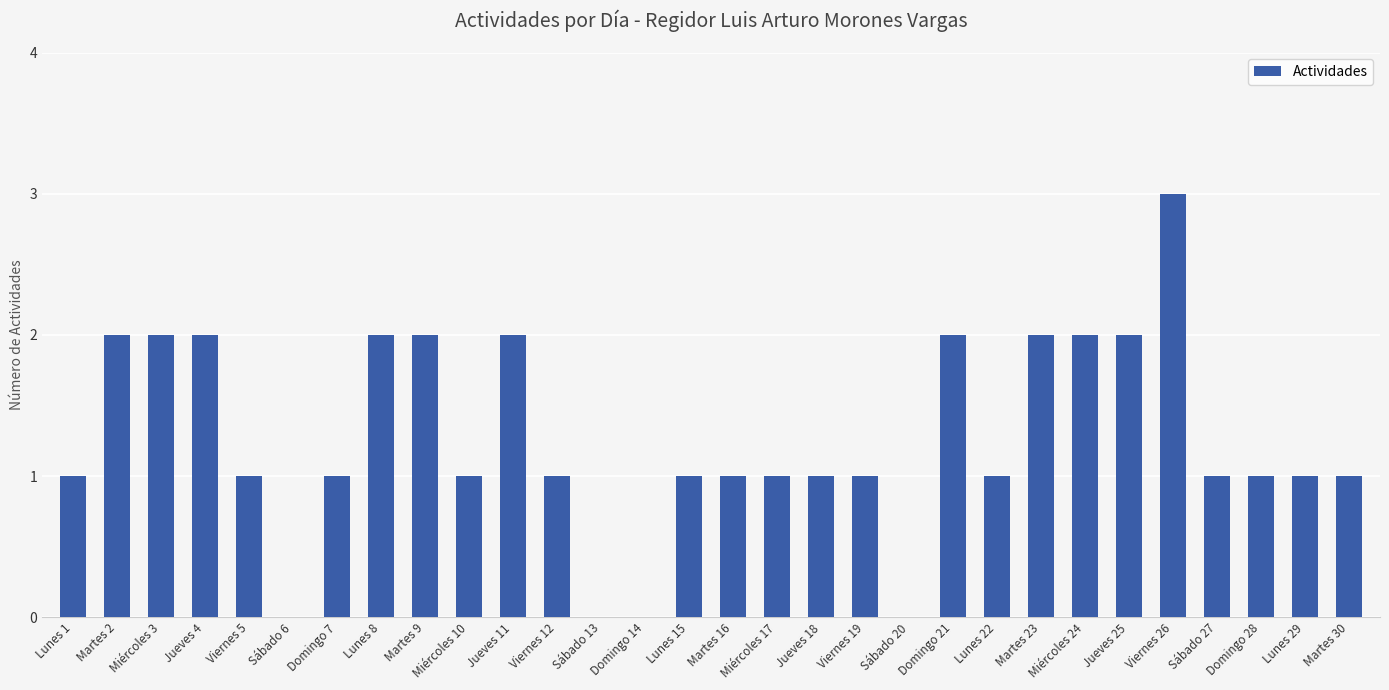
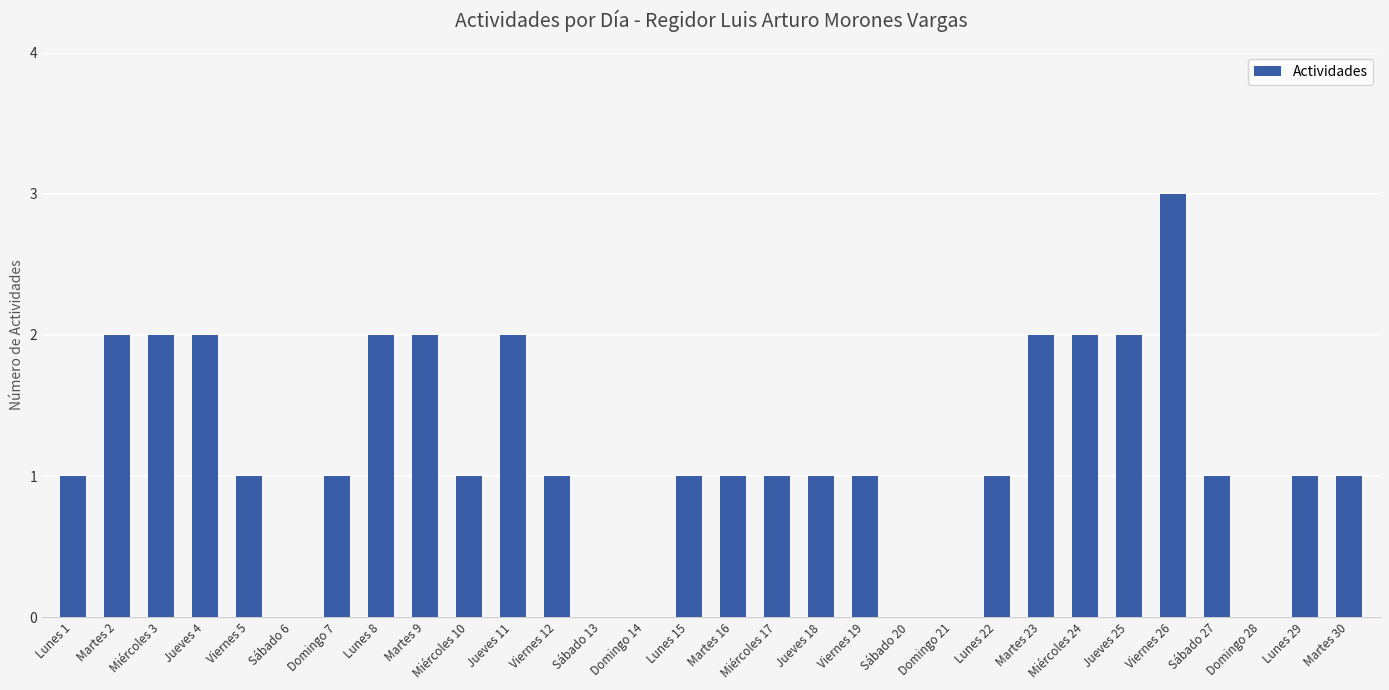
Domingo 21: 2 -> 0
Domingo 28: 1 -> 0
